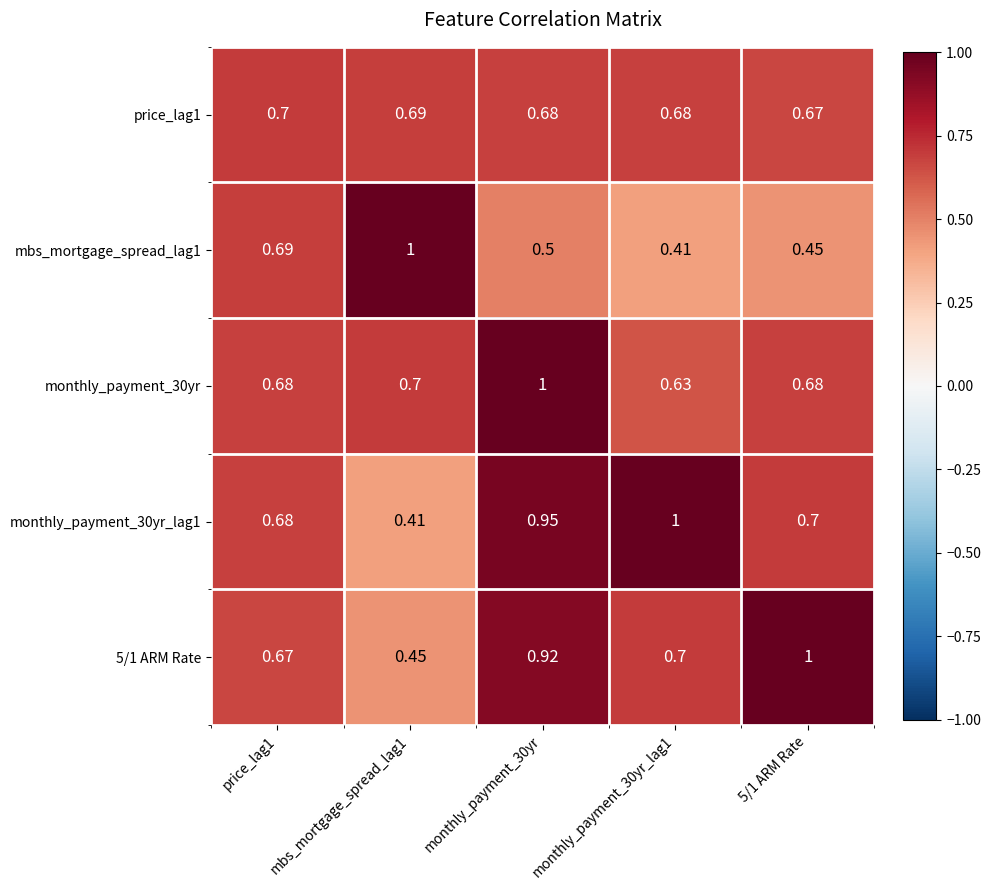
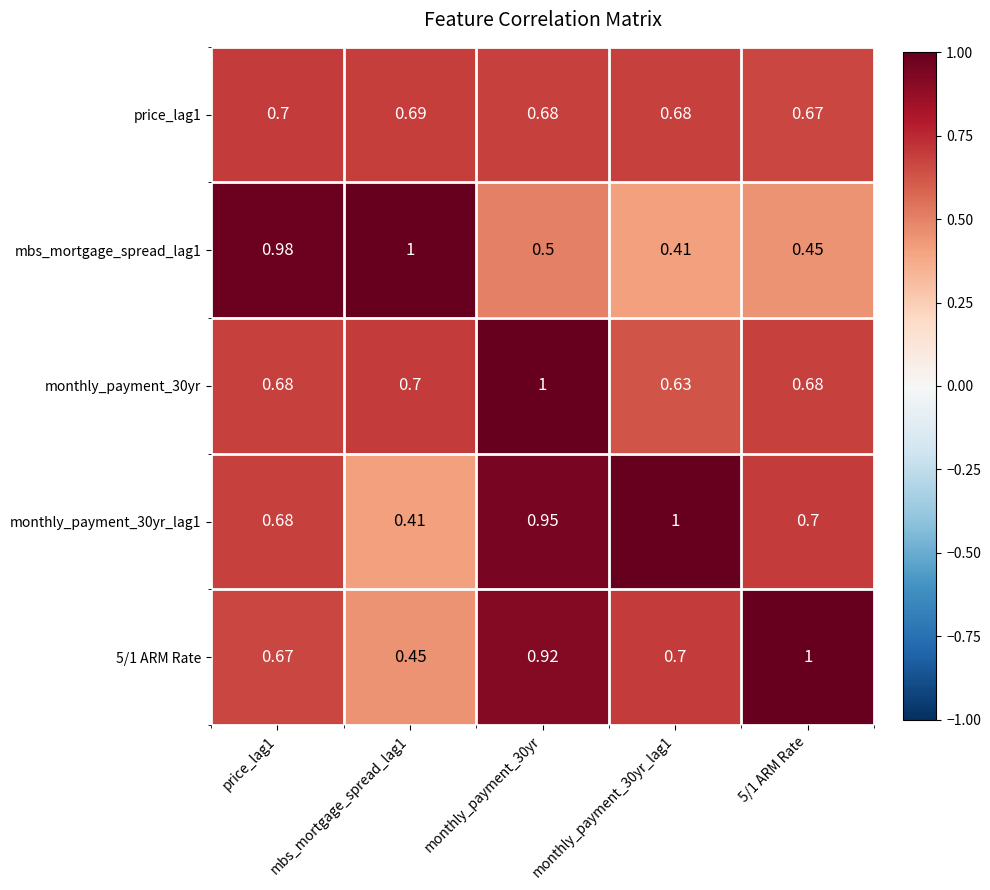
mbs_mortgage_spread_lag1, price_lag1: 0.69 -> 0.98
